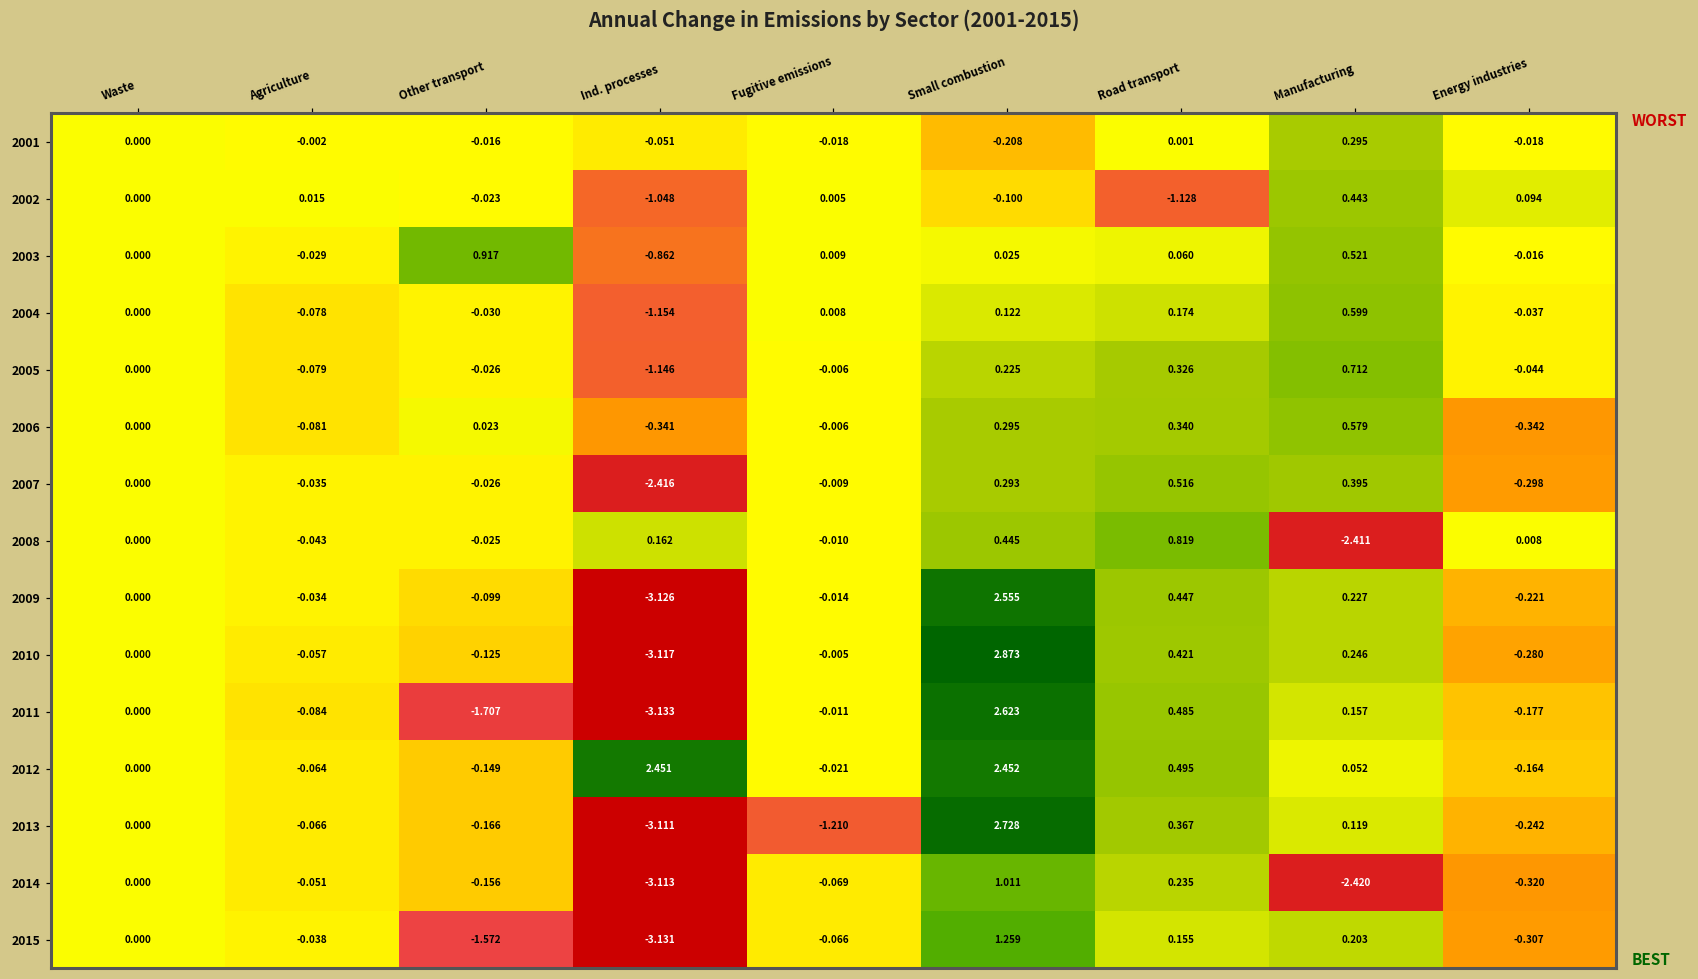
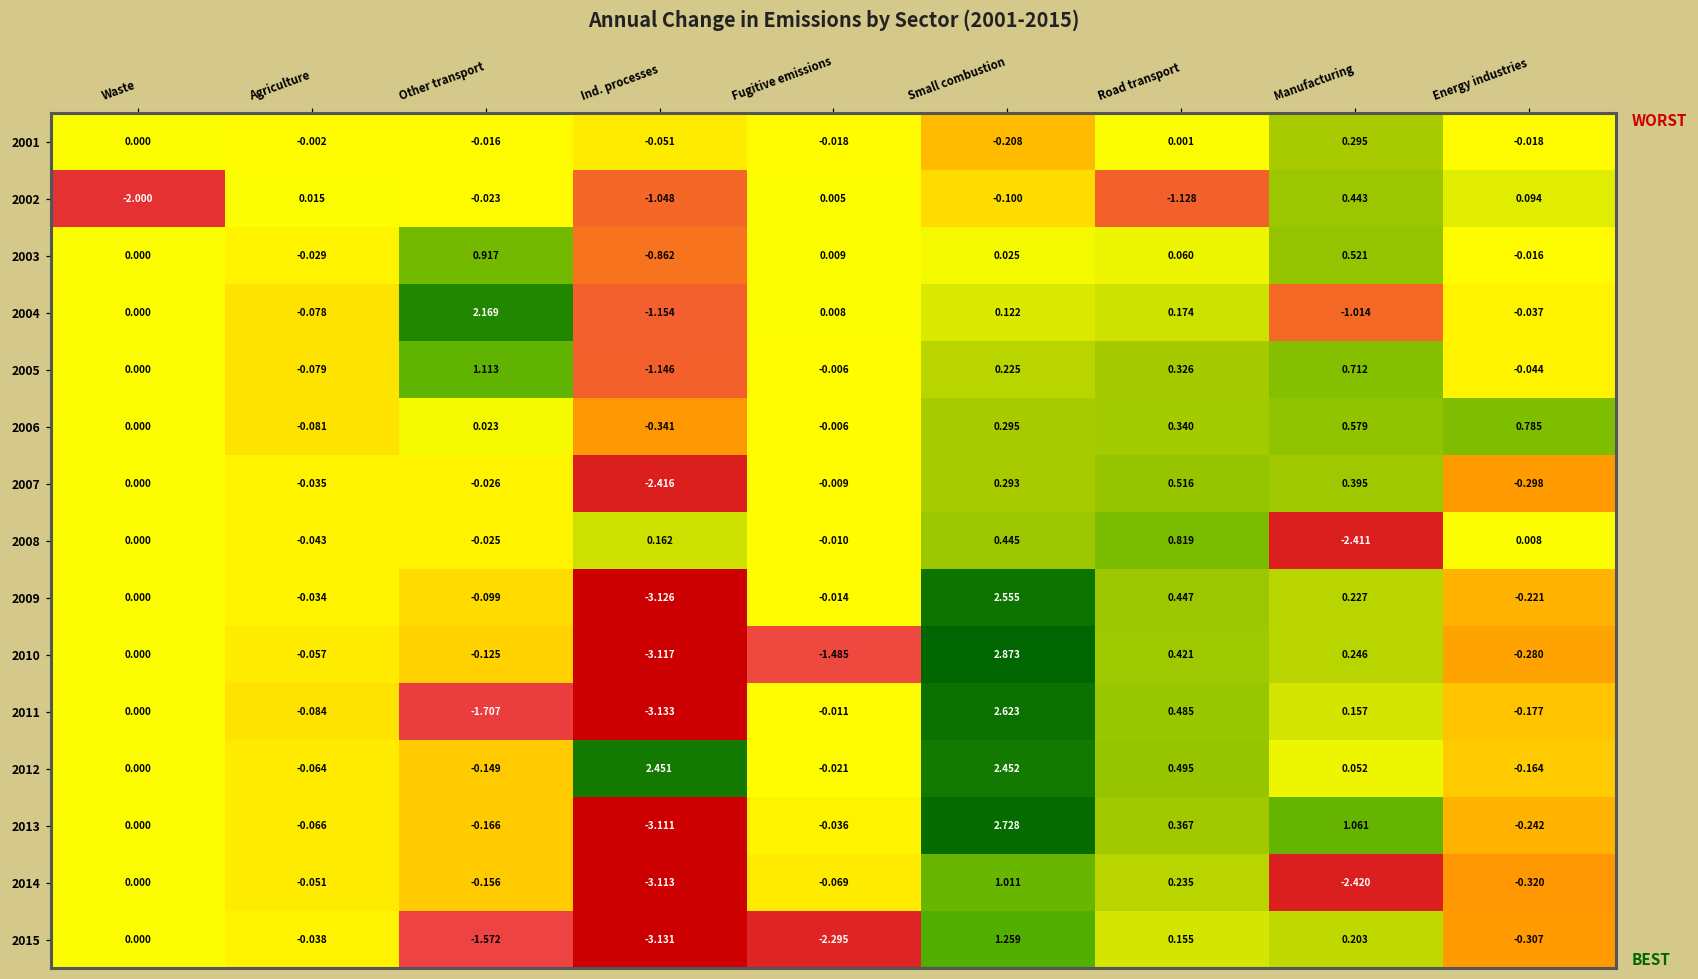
2002, Waste: 0.000 -> -2.000
2004, Other transport: -0.030 -> 2.169
2004, Manufacturing: 0.599 -> -1.014
2005, Other transport: -0.026 -> 1.113
2006, Energy industries: -0.342 -> 0.785
2010, Fugitive emissions: -0.005 -> -1.485
2013, Fugitive emissions: -1.210 -> -0.036
2013, Manufacturing: 0.119 -> 1.061
2015, Fugitive emissions: -0.066 -> -2.295
